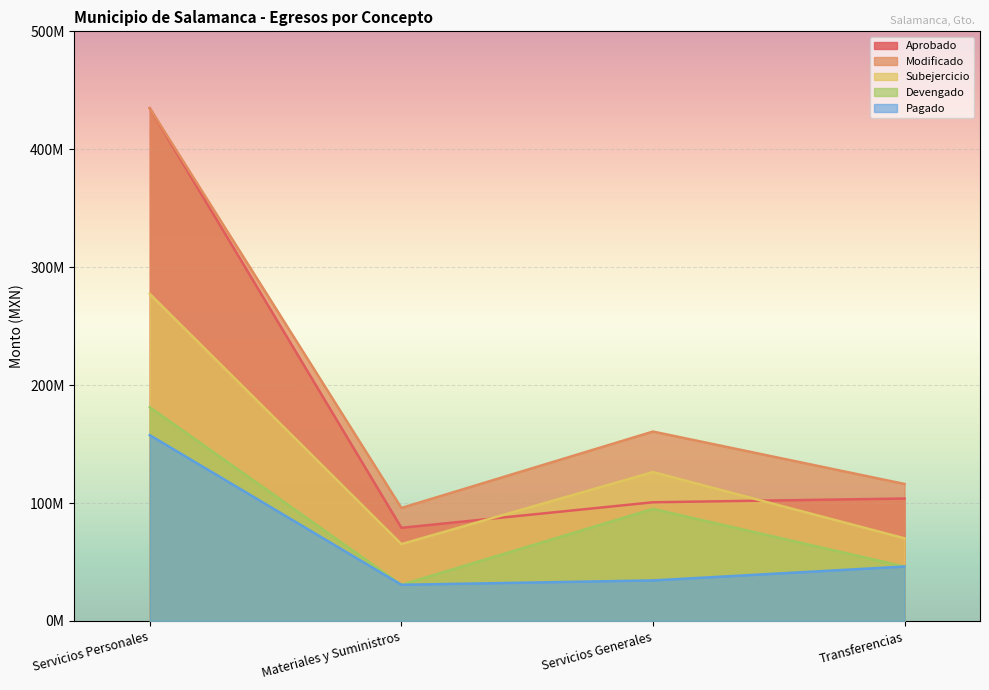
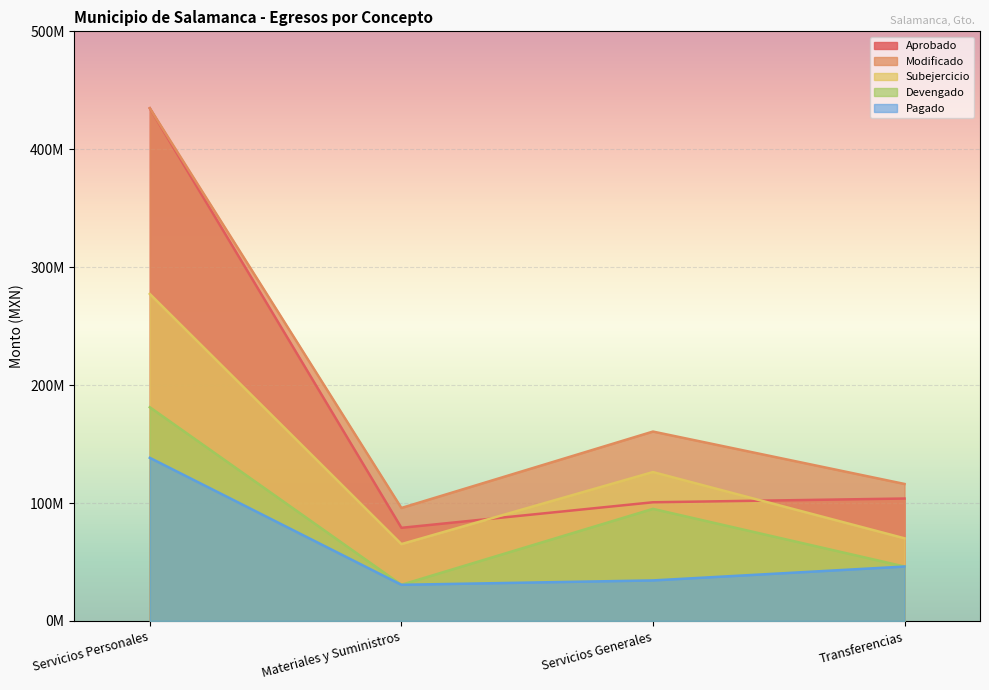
Pagado, Servicios Personales: 158000000 -> 138000000
